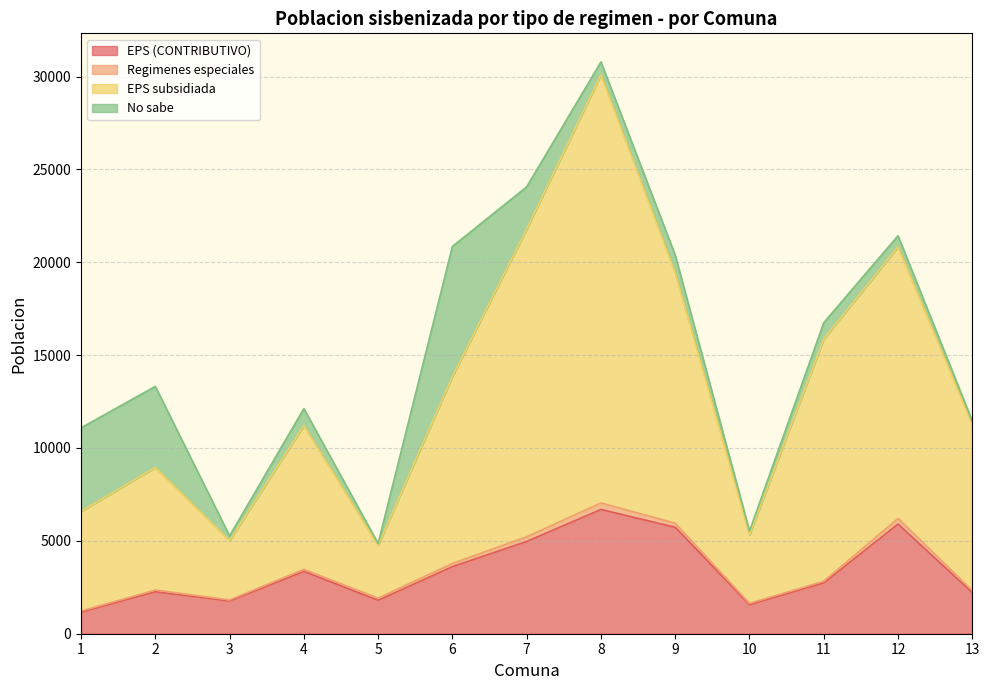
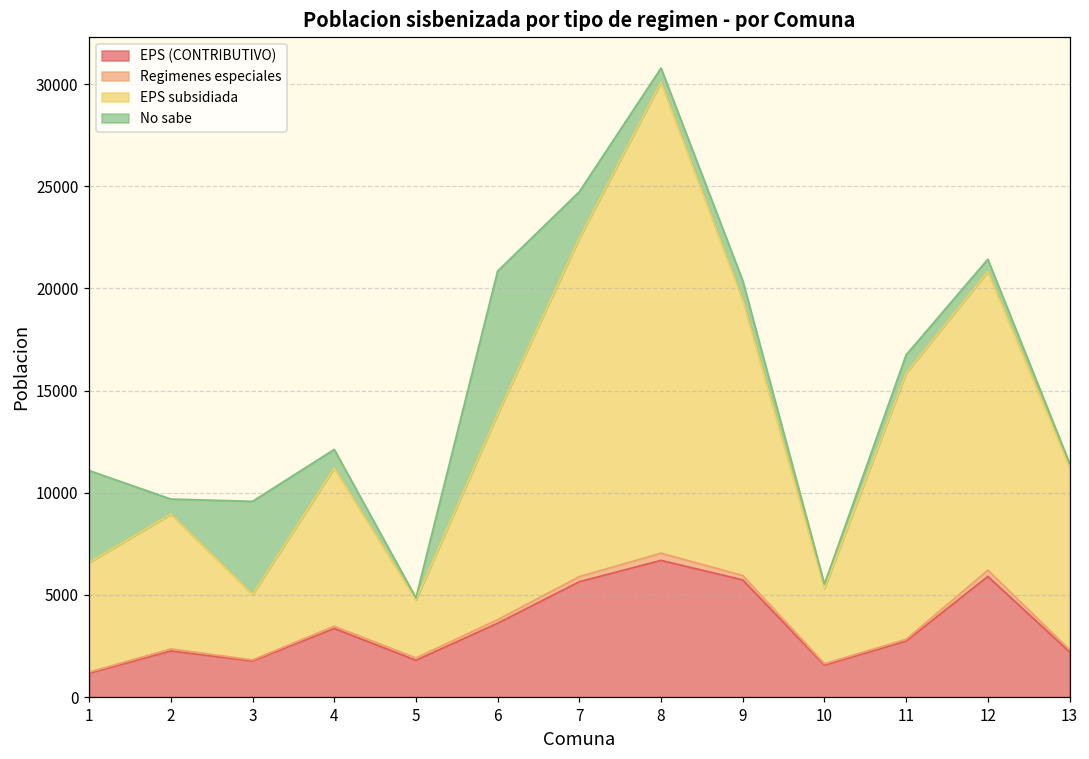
No sabe, 2: 4400 -> 700
No sabe, 3: 200 -> 4600
EPS (CONTRIBUTIVO), 7: 5000 -> 5600
